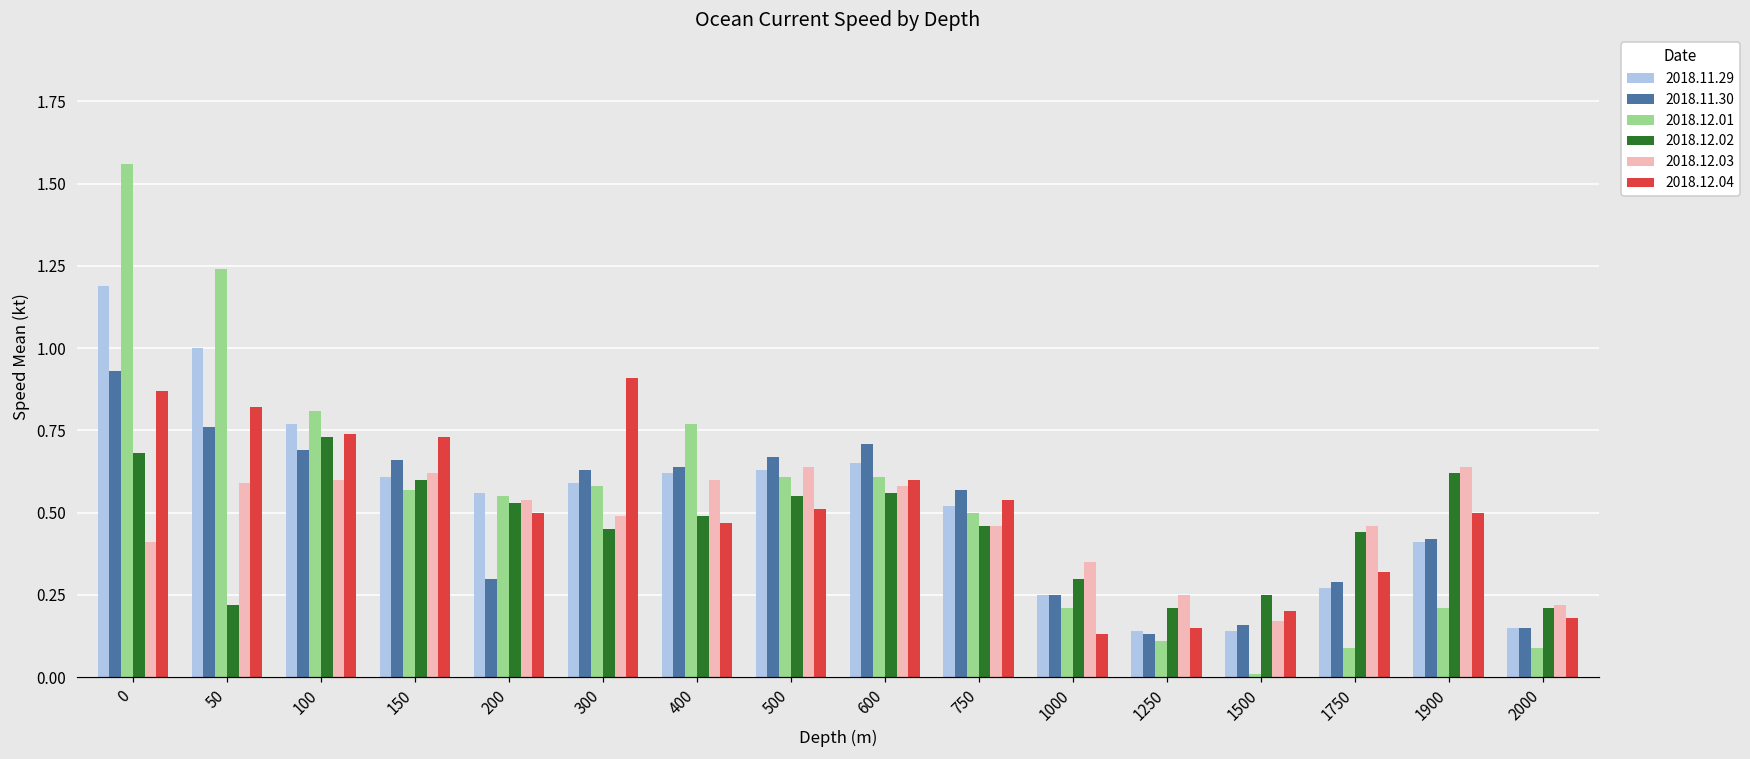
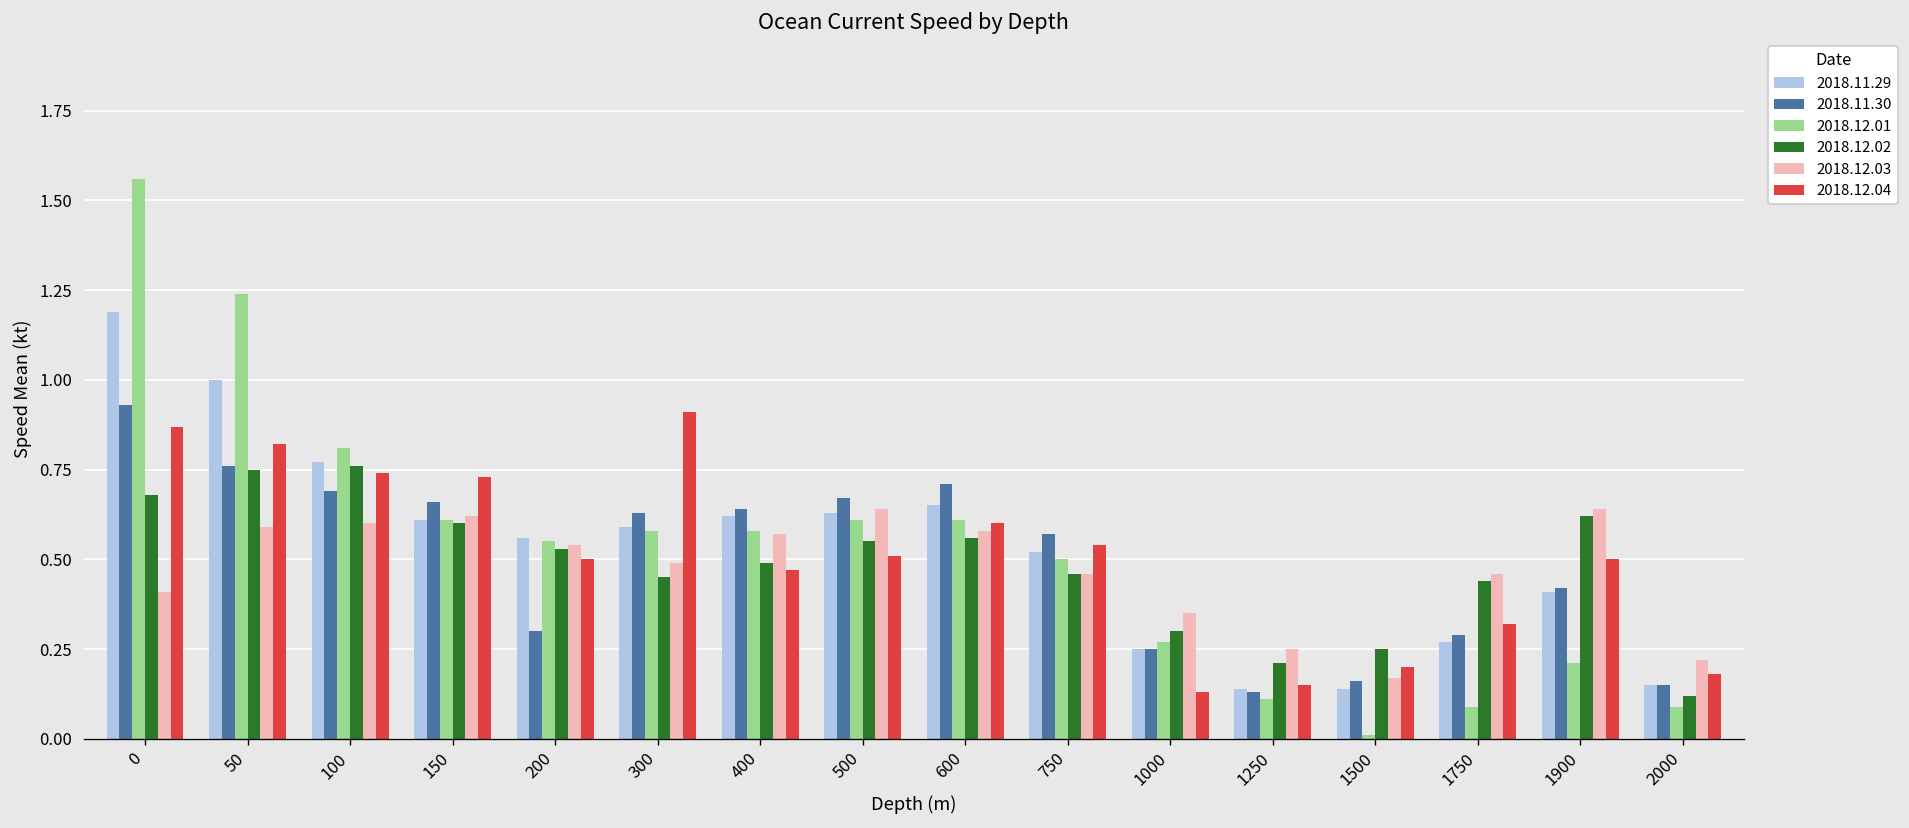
2018.12.02, 50: 0.22 -> 0.75
2018.12.02, 100: 0.73 -> 0.76
2018.12.01, 150: 0.57 -> 0.61
2018.12.01, 400: 0.77 -> 0.58
2018.12.03, 400: 0.60 -> 0.57
2018.12.01, 1000: 0.21 -> 0.27
2018.12.02, 2000: 0.21 -> 0.12
